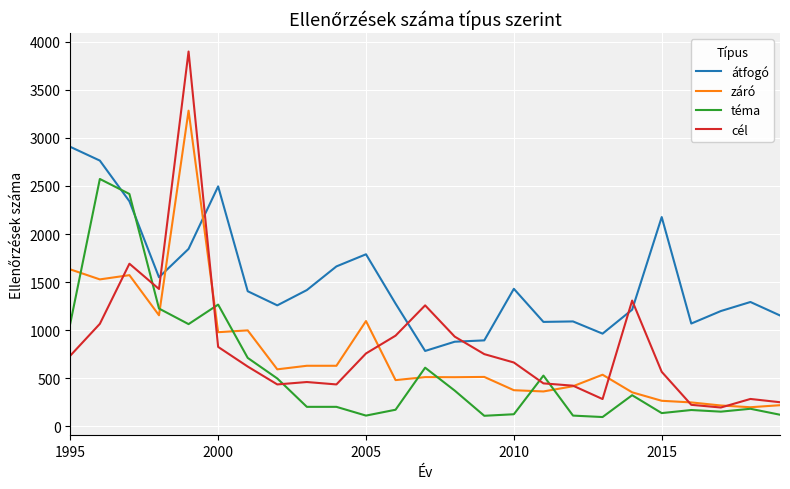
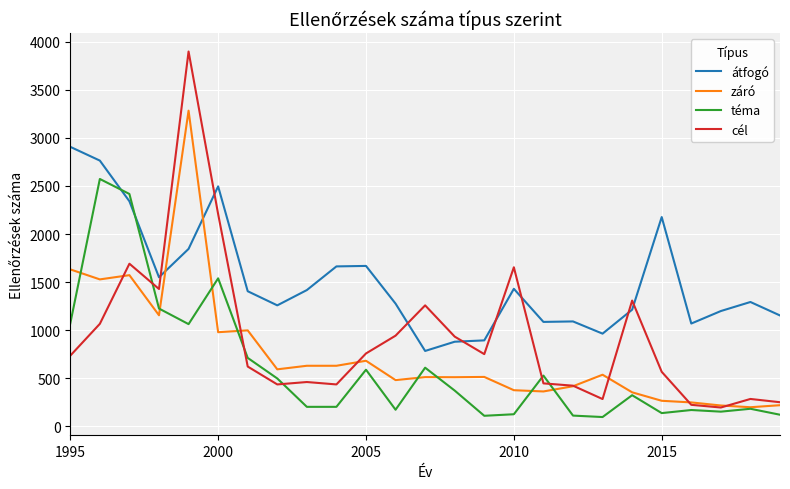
téma, 2000: 1300 -> 1500
cél, 2000: 800 -> 2200
átfogó, 2005: 1800 -> 1700
záró, 2005: 1100 -> 700
téma, 2005: 100 -> 600
cél, 2010: 700 -> 1700
